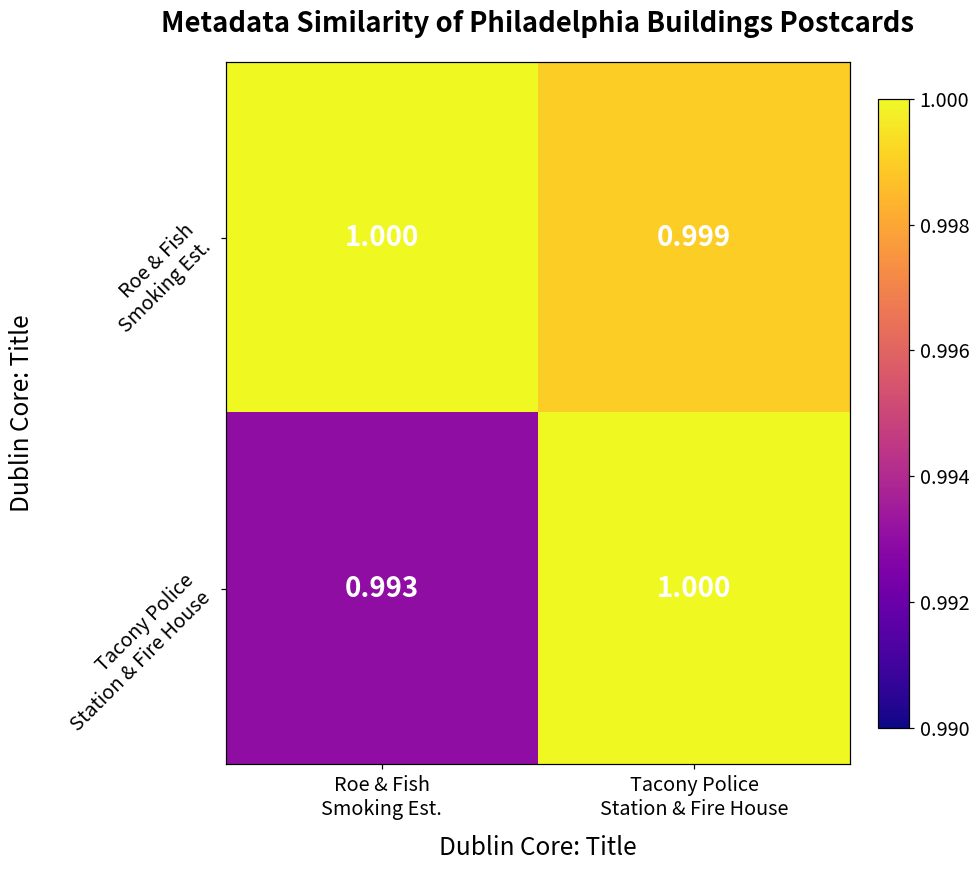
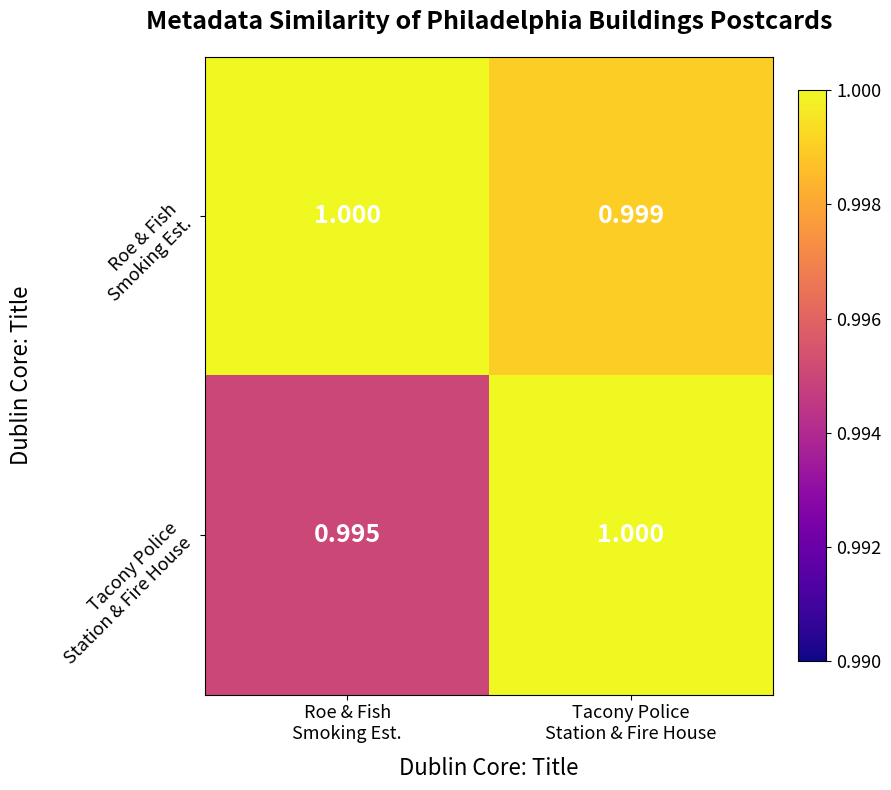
Tacony Police Station & Fire House, Roe & Fish Smoking Est.: 0.993 -> 0.995
